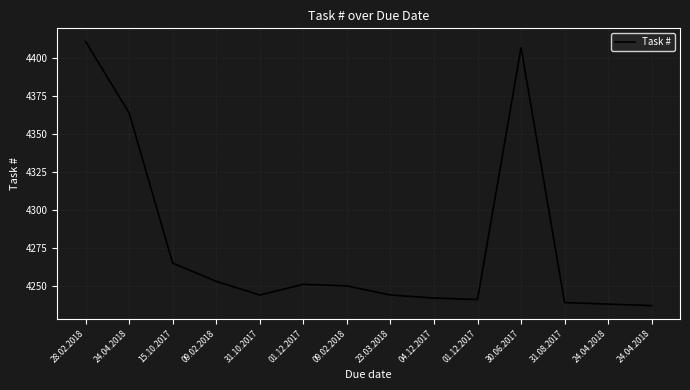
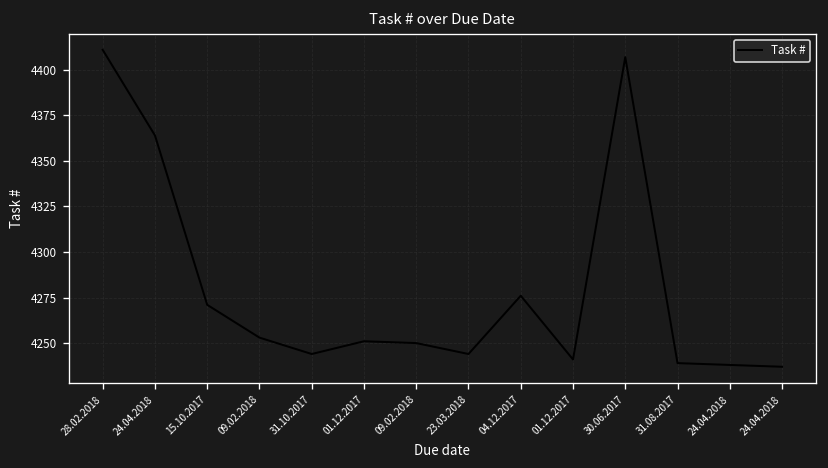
15.10.2017: 4265 -> 4271
04.12.2017: 4242 -> 4276
